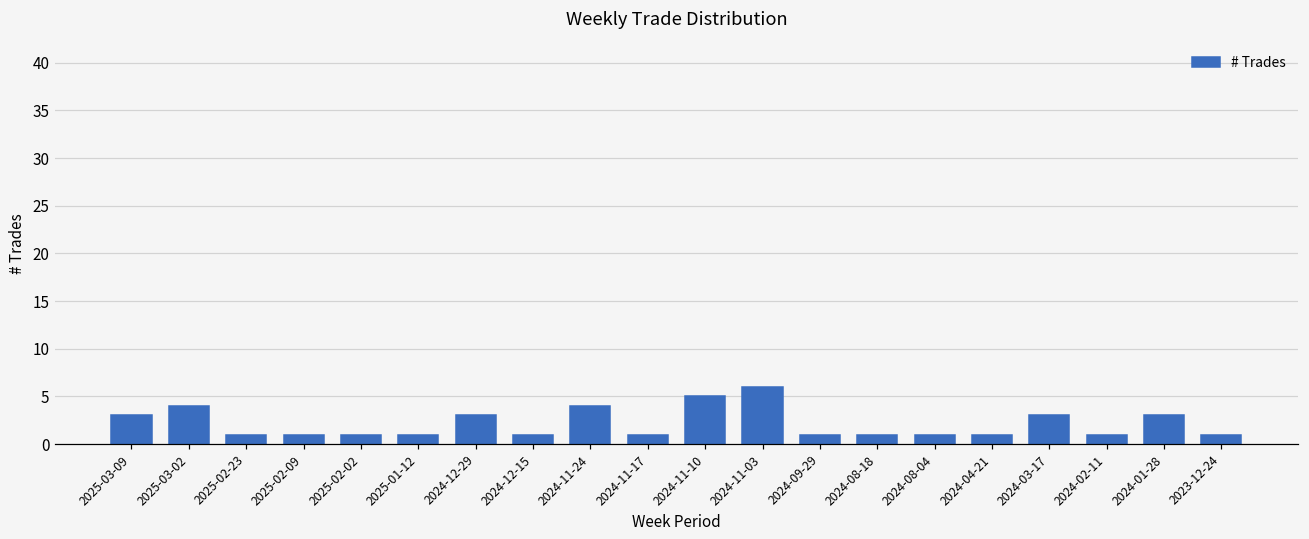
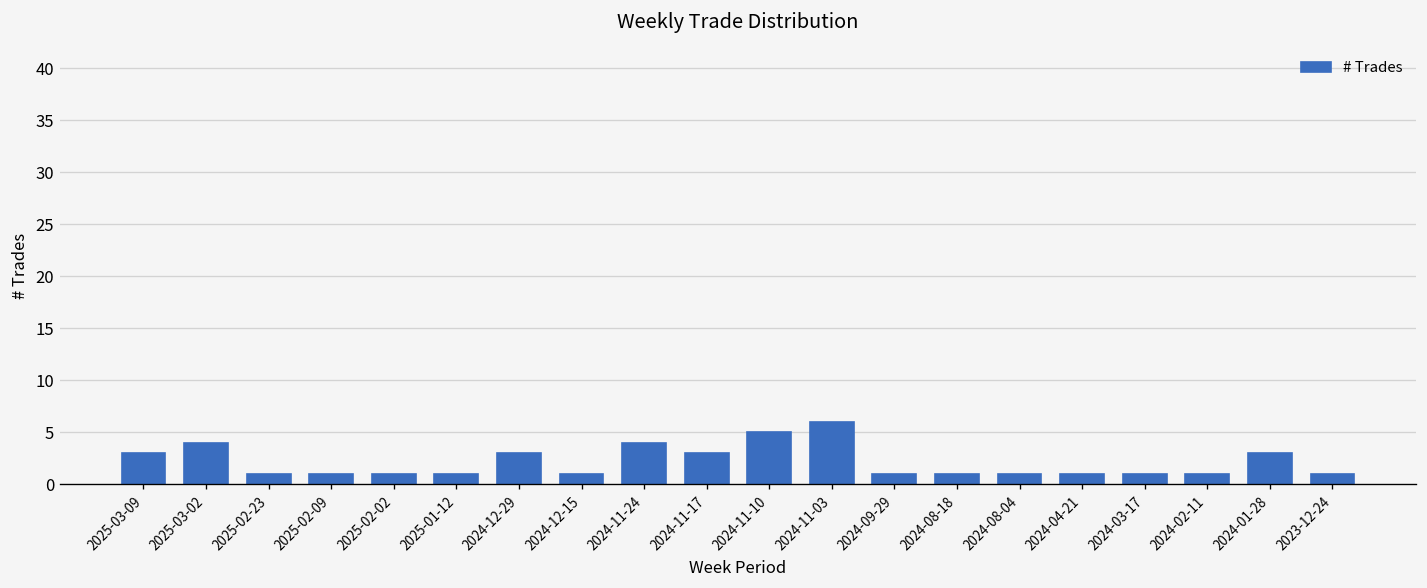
2024-11-17: 1 -> 3
2024-03-17: 3 -> 1
